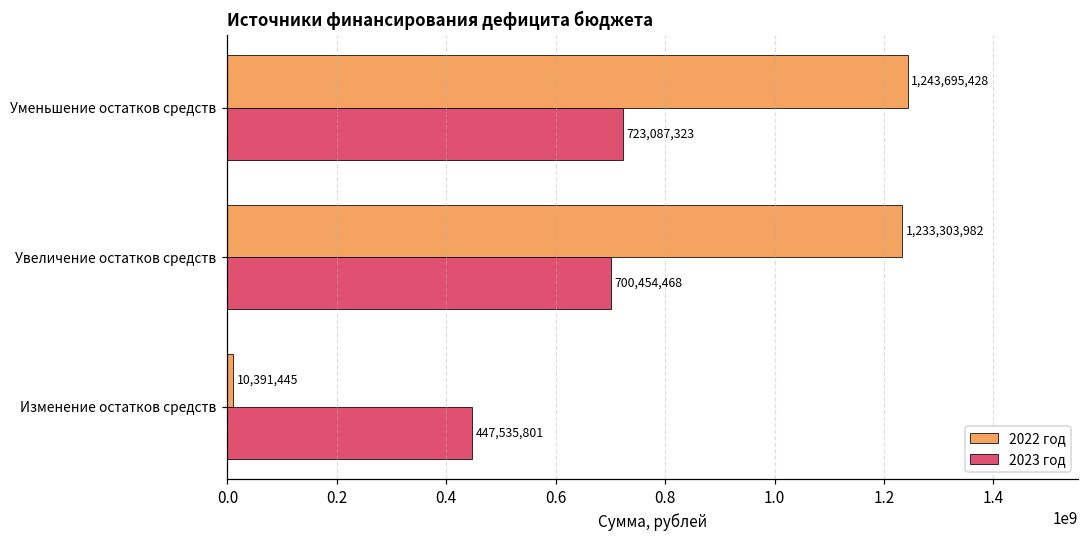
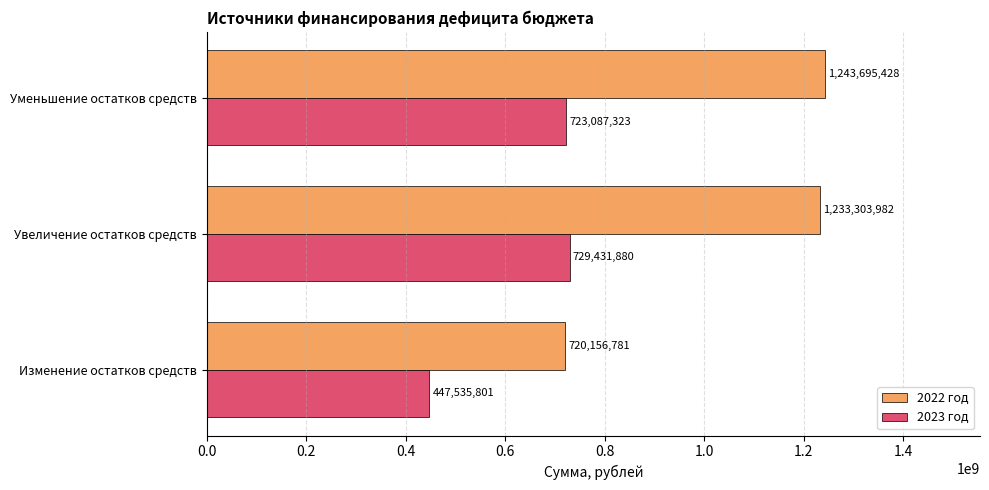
2023 год, Увеличение остатков средств: 700,454,468 -> 729,431,880
2022 год, Изменение остатков средств: 10,391,445 -> 720,156,781
